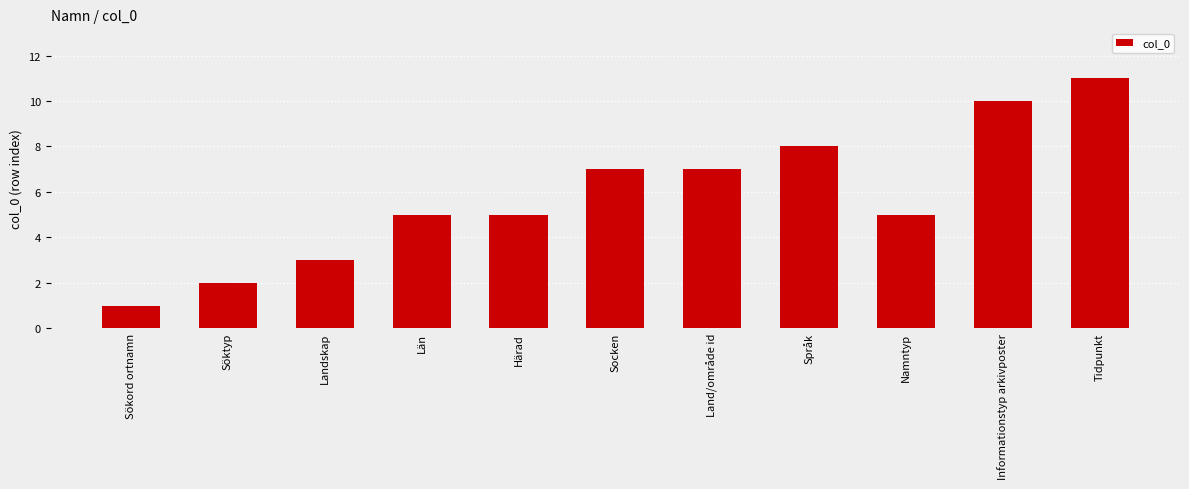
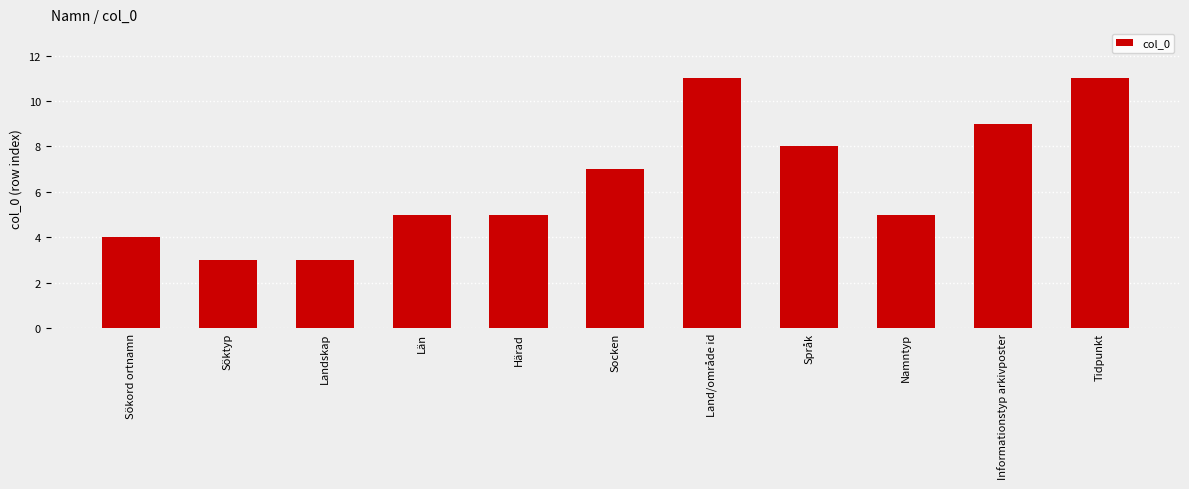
Sökord ortnamn: 1 -> 4
Söktyp: 2 -> 3
Land/område id: 7 -> 11
Informationstyp arkivposter: 10 -> 9
